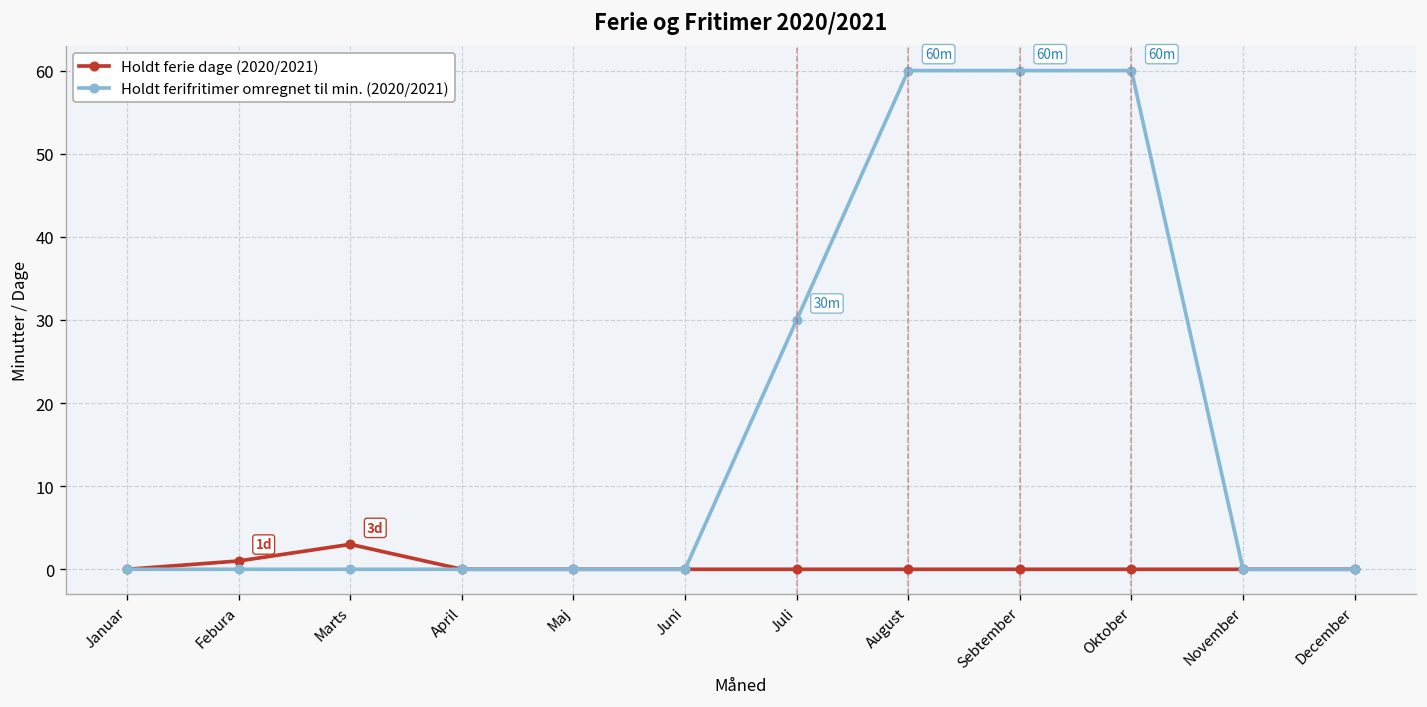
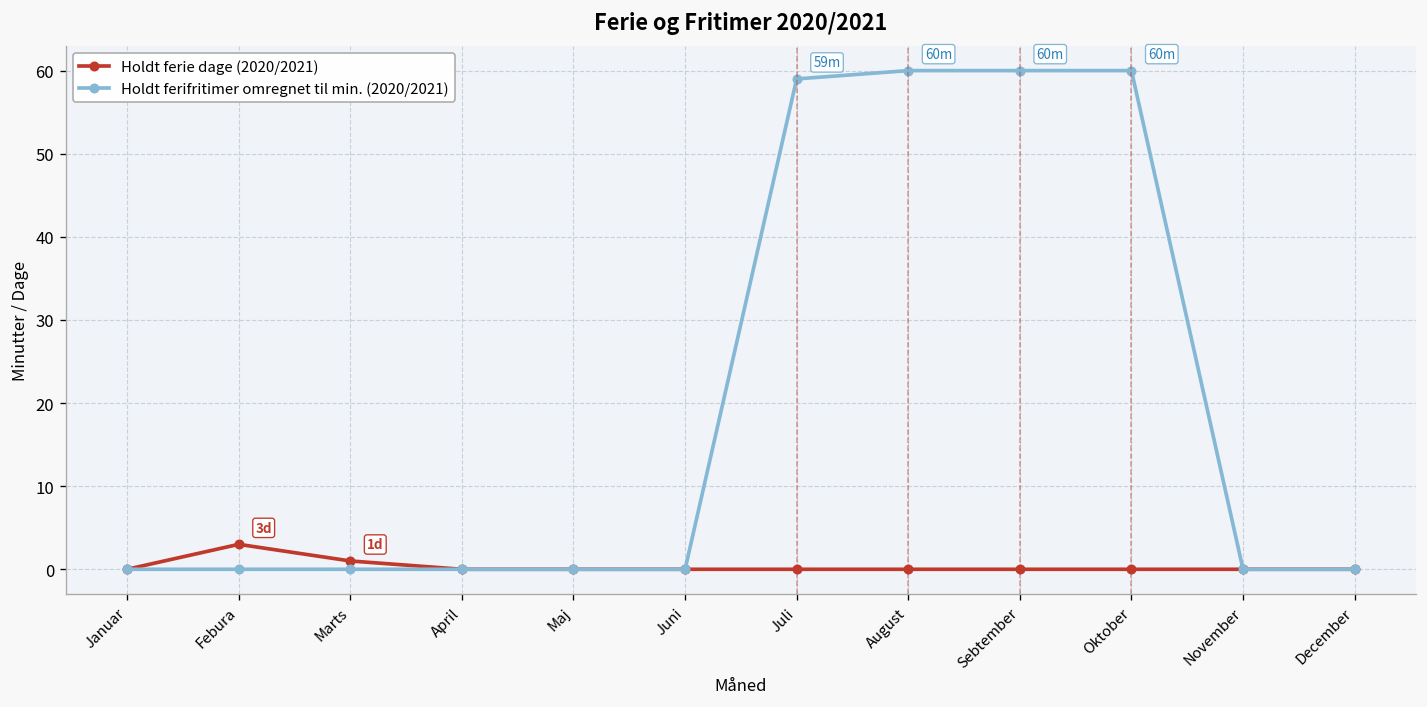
Holdt ferie dage (2020/2021), Febura: 1d -> 3d
Holdt ferie dage (2020/2021), Marts: 3d -> 1d
Holdt ferifritimer omregnet til min. (2020/2021), Juli: 30m -> 59m
